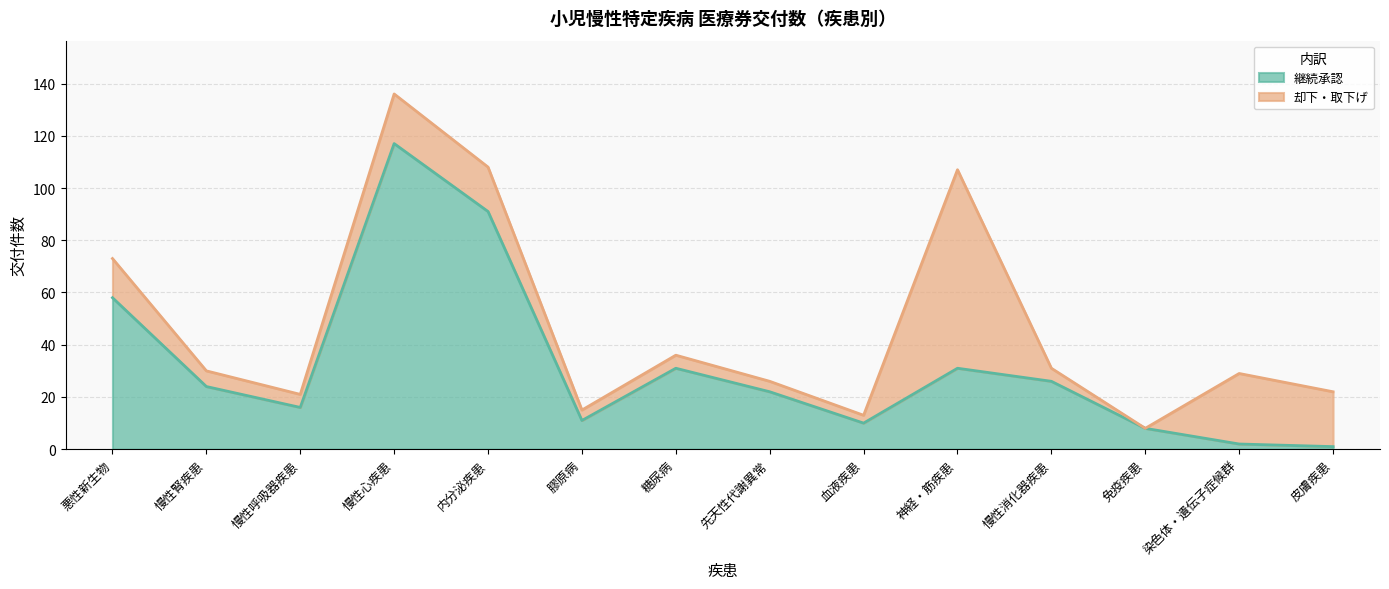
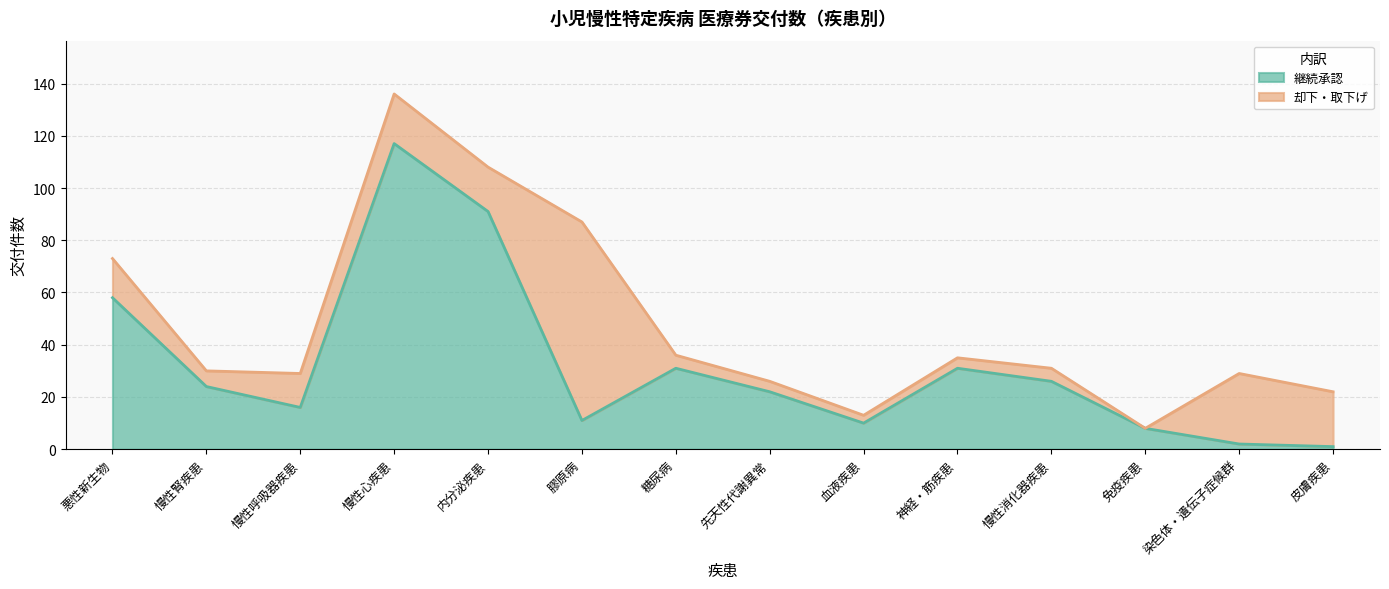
却下・取下げ, 慢性呼吸器疾患: 5 -> 13
却下・取下げ, 膠原病: 4 -> 76
却下・取下げ, 神経・筋疾患: 76 -> 4
